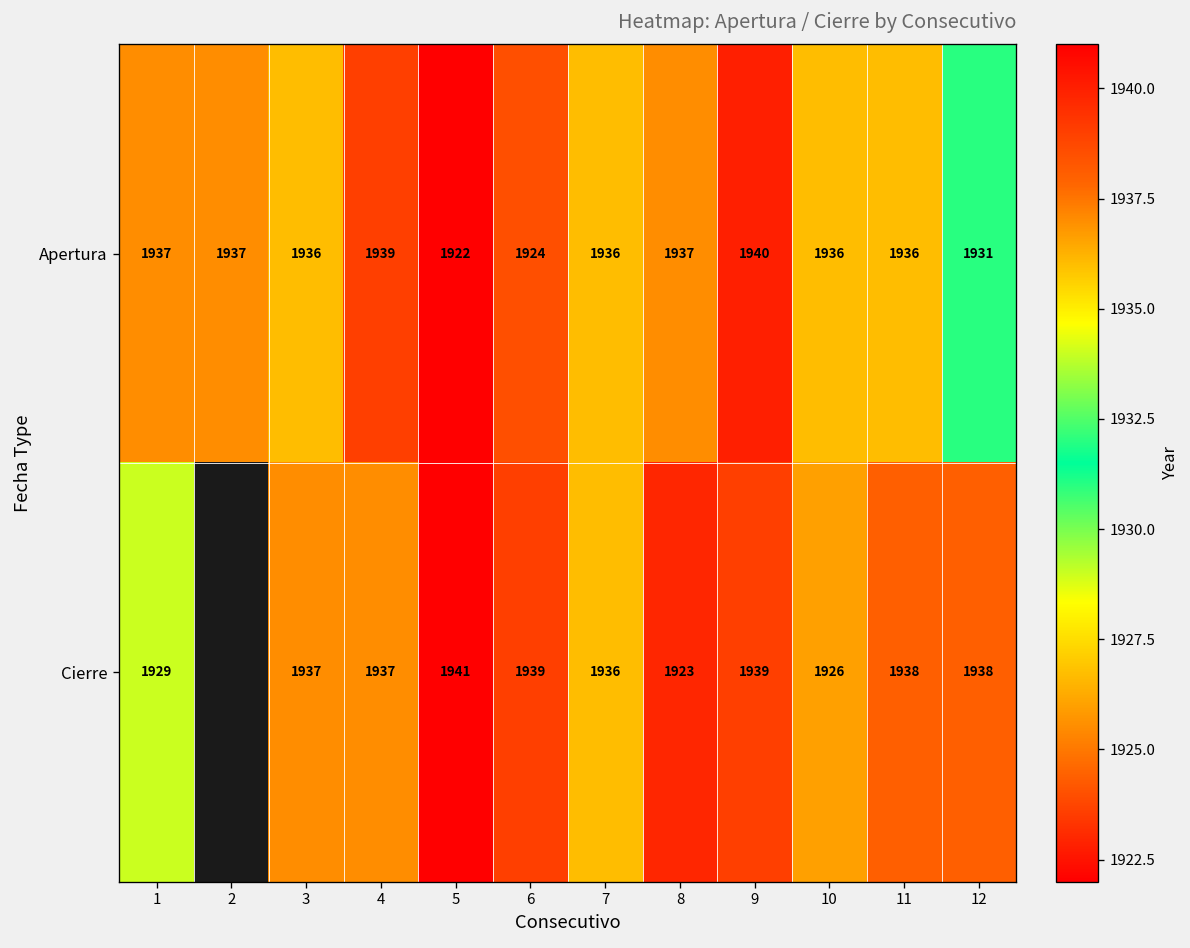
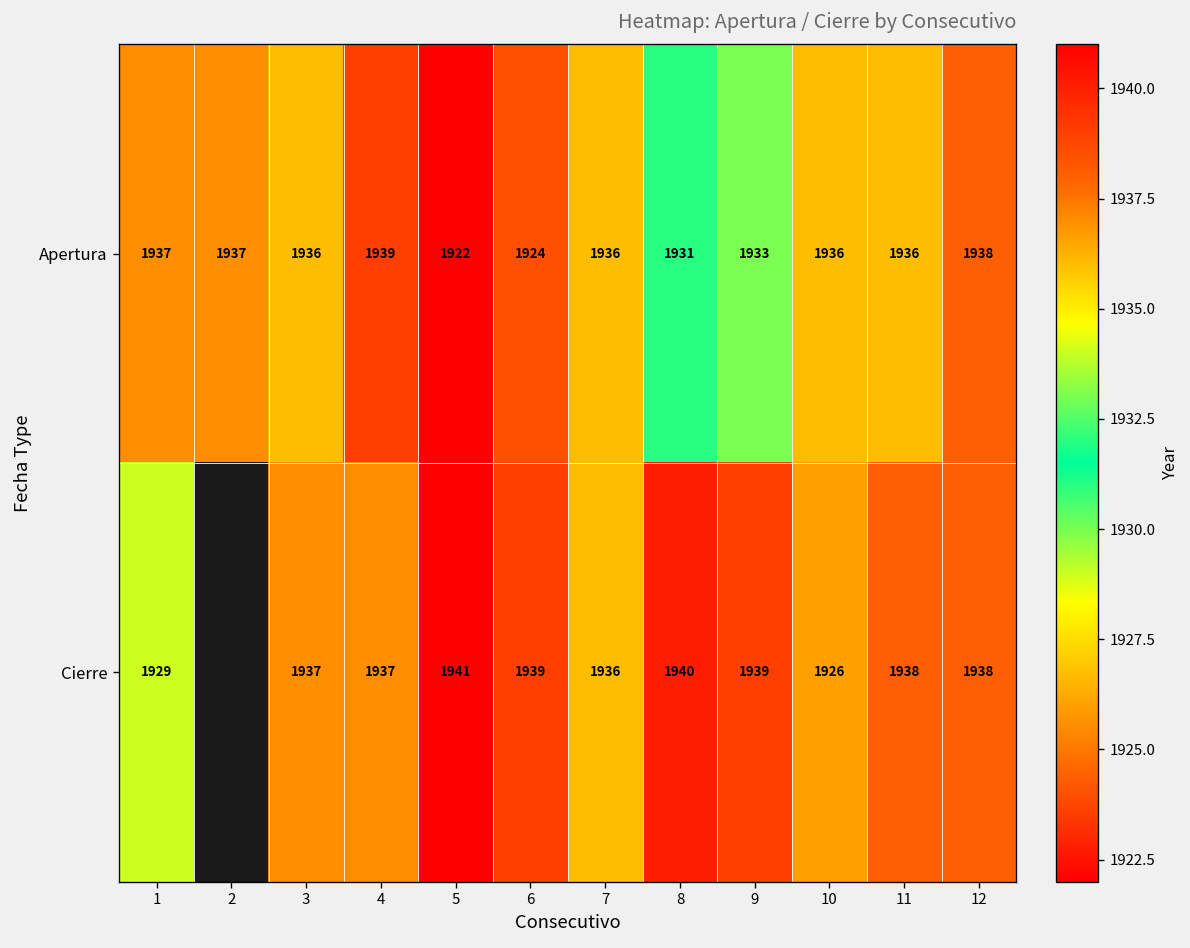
Apertura, 8: 1937 -> 1931
Apertura, 9: 1940 -> 1933
Apertura, 12: 1931 -> 1938
Cierre, 8: 1923 -> 1940
